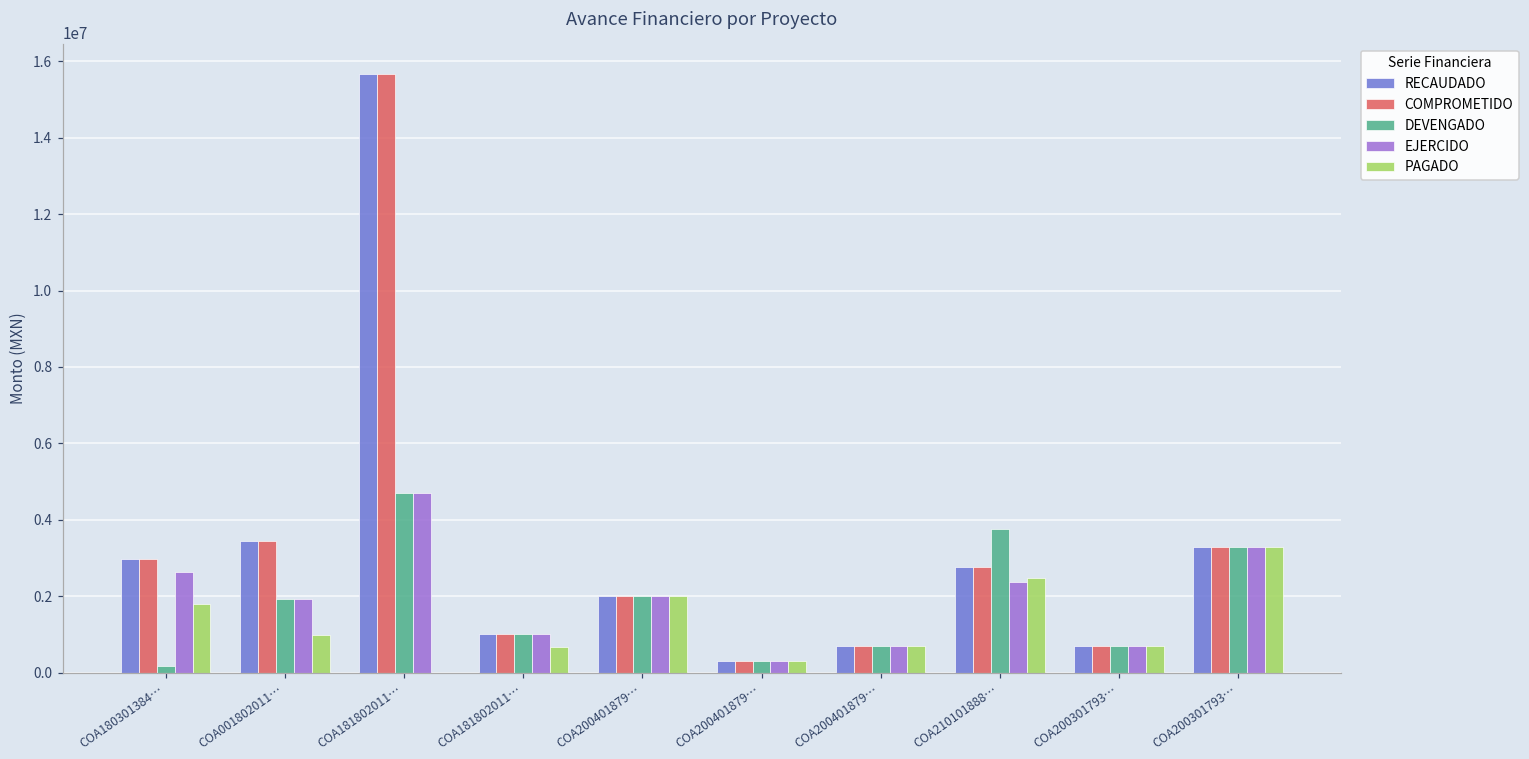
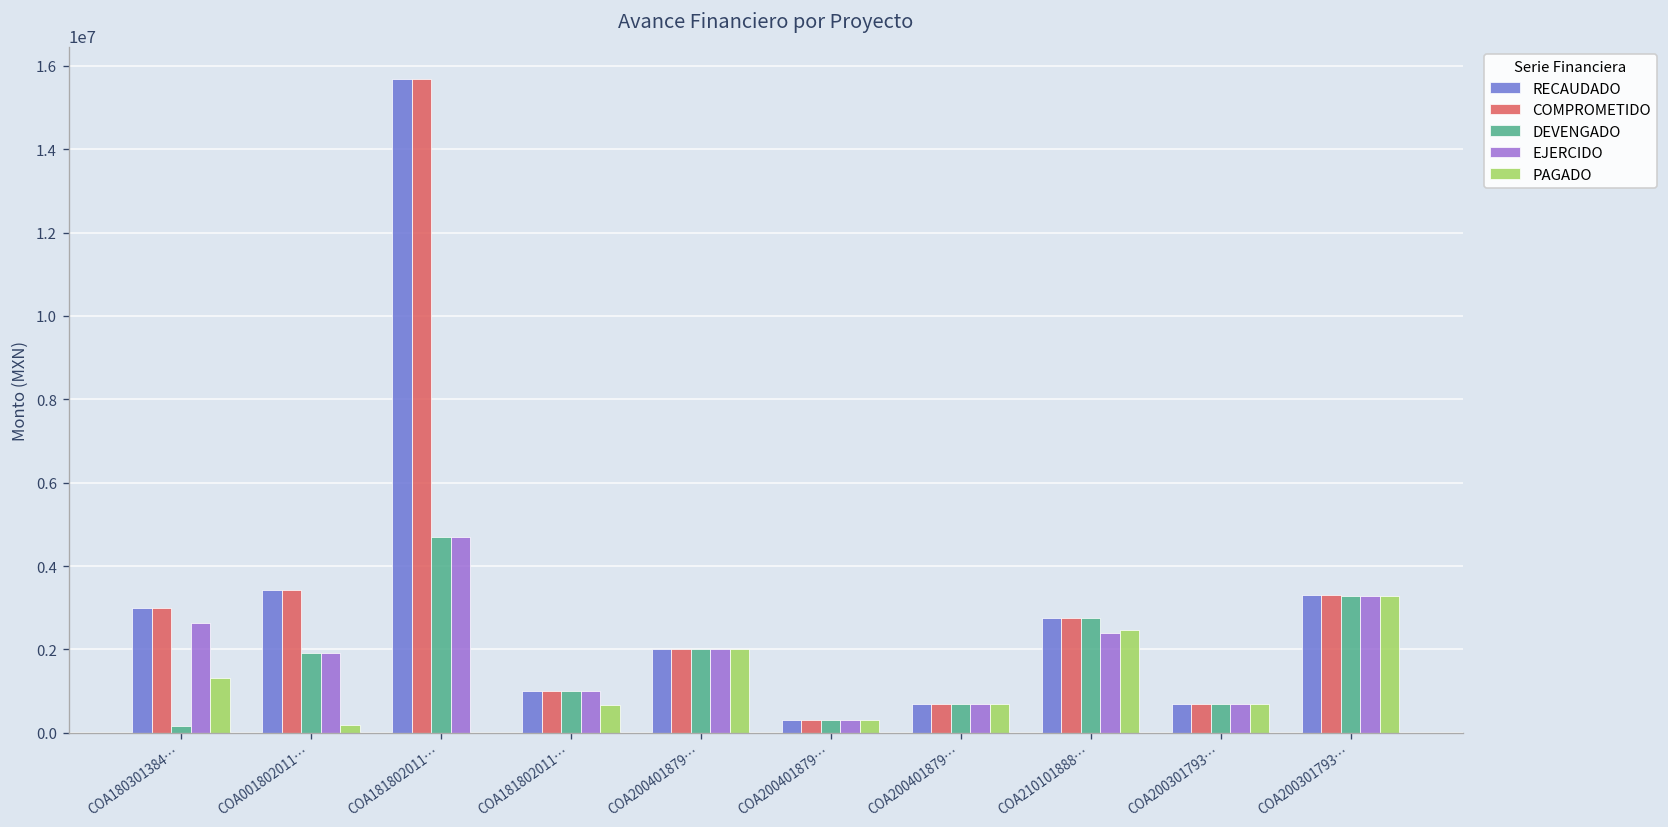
PAGADO, COA180301384…: 1800000 -> 1300000
PAGADO, COA001802011…: 1000000 -> 200000
DEVENGADO, COA210101888…: 3800000 -> 2800000
